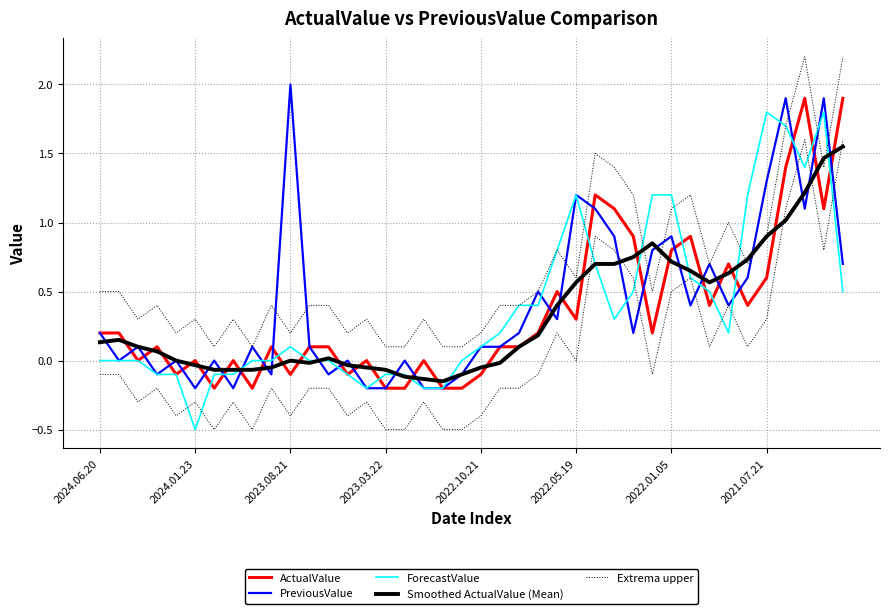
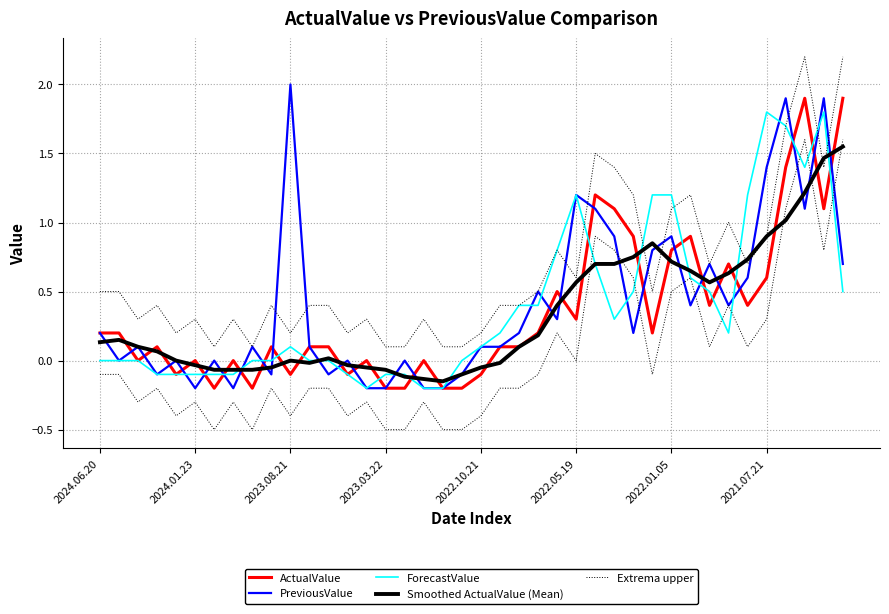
ForecastValue, 2024.01.23: -0.5 -> -0.1
PreviousValue, 2021.07.21: 1.3 -> 1.4
